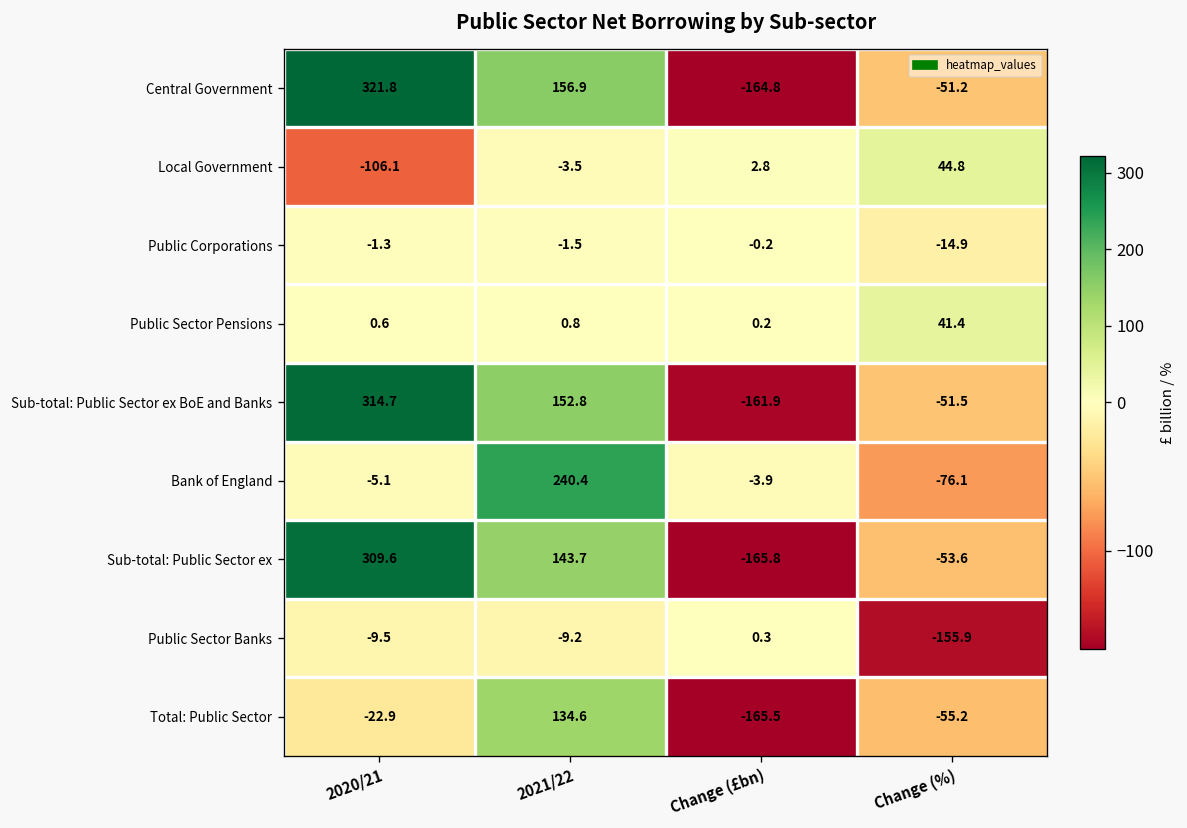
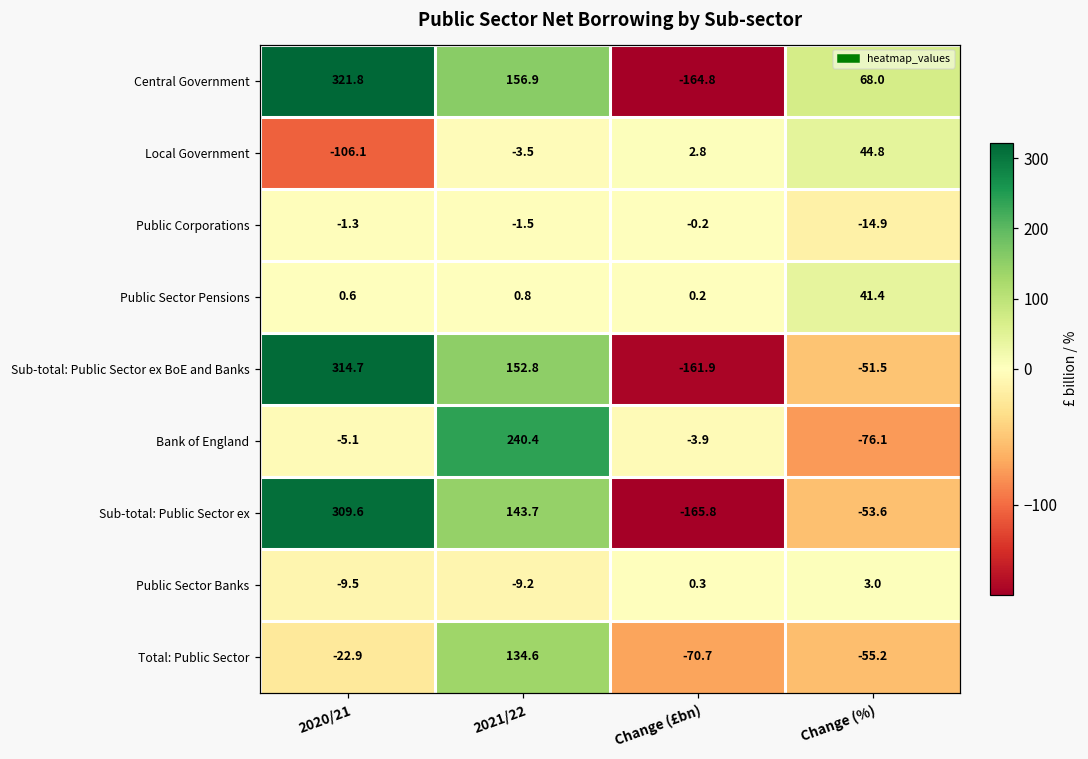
Central Government, Change (%): -51.2 -> 68.0
Public Sector Banks, Change (%): -155.9 -> 3.0
Total: Public Sector, Change (£bn): -165.5 -> -70.7
